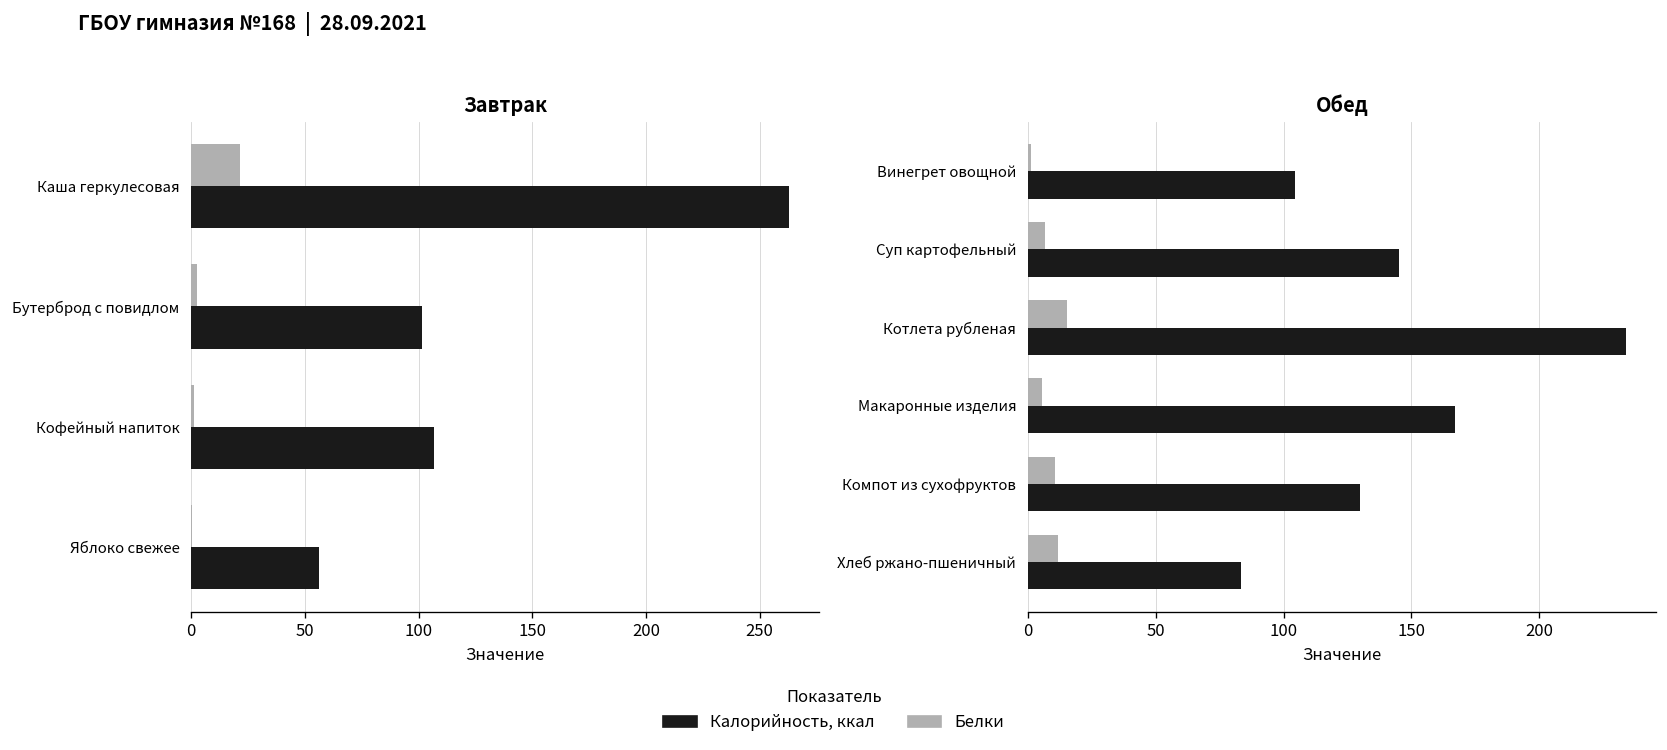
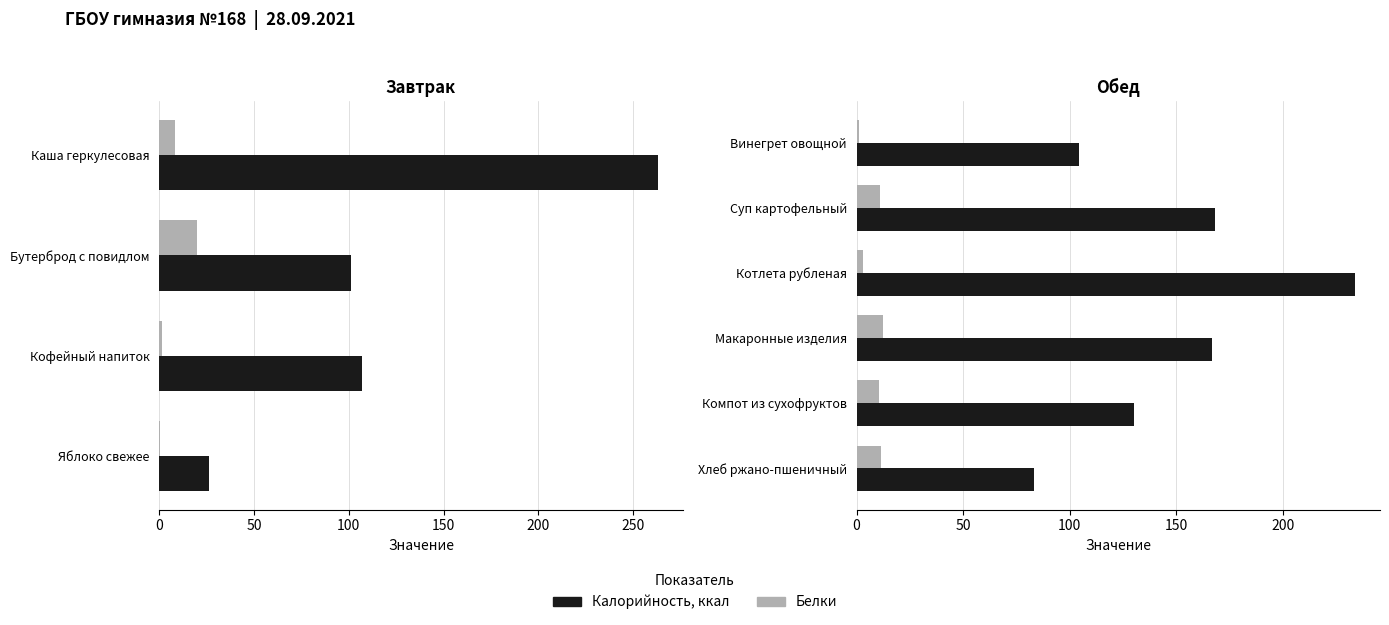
Завтрак, Белки, Каша геркулесовая: 22 -> 8
Завтрак, Белки, Бутерброд с повидлом: 3 -> 20
Завтрак, Калорийность, ккал, Яблоко свежее: 56 -> 26
Обед, Белки, Суп картофельный: 7 -> 11
Обед, Калорийность, ккал, Суп картофельный: 145 -> 168
Обед, Белки, Котлета рубленая: 15 -> 3
Обед, Белки, Макаронные изделия: 6 -> 12
